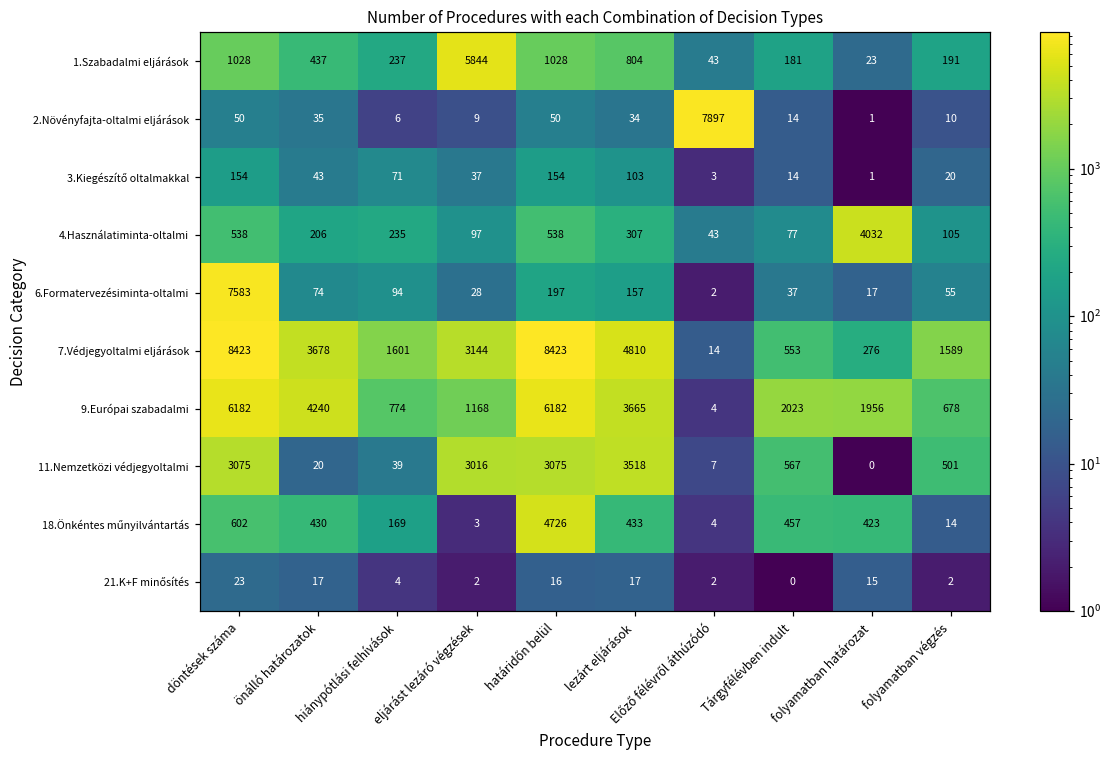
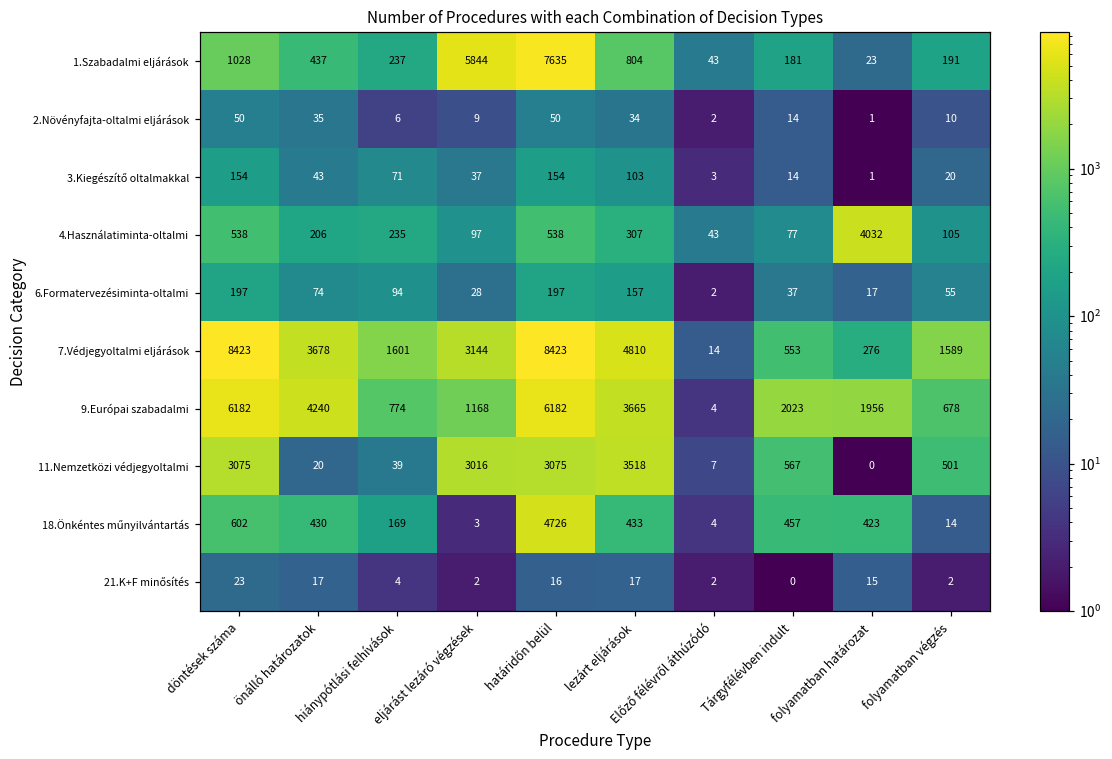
1.Szabadalmi eljárások, határidőn belül: 1028 -> 7635
2.Növényfajta-oltalmi eljárások, Előző félévről áthúzódó: 7897 -> 2
6.Formatervezésiminta-oltalmi, döntések száma: 7583 -> 197
